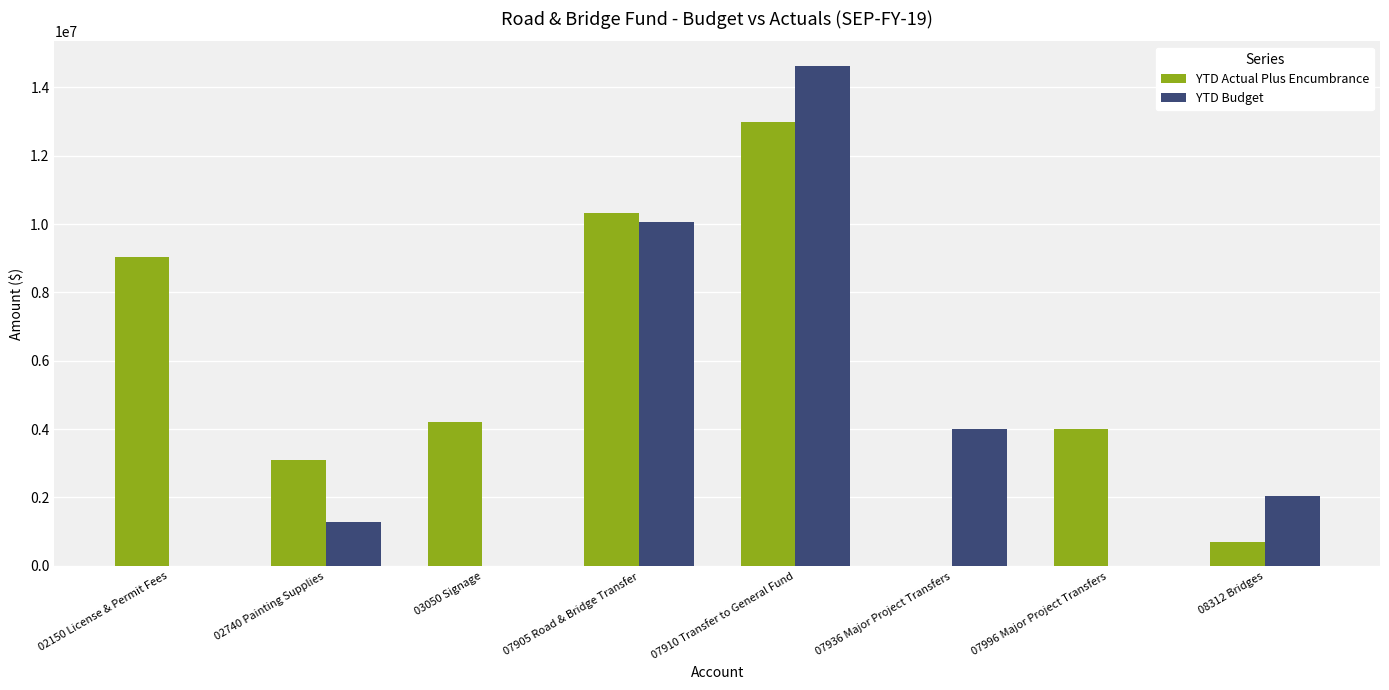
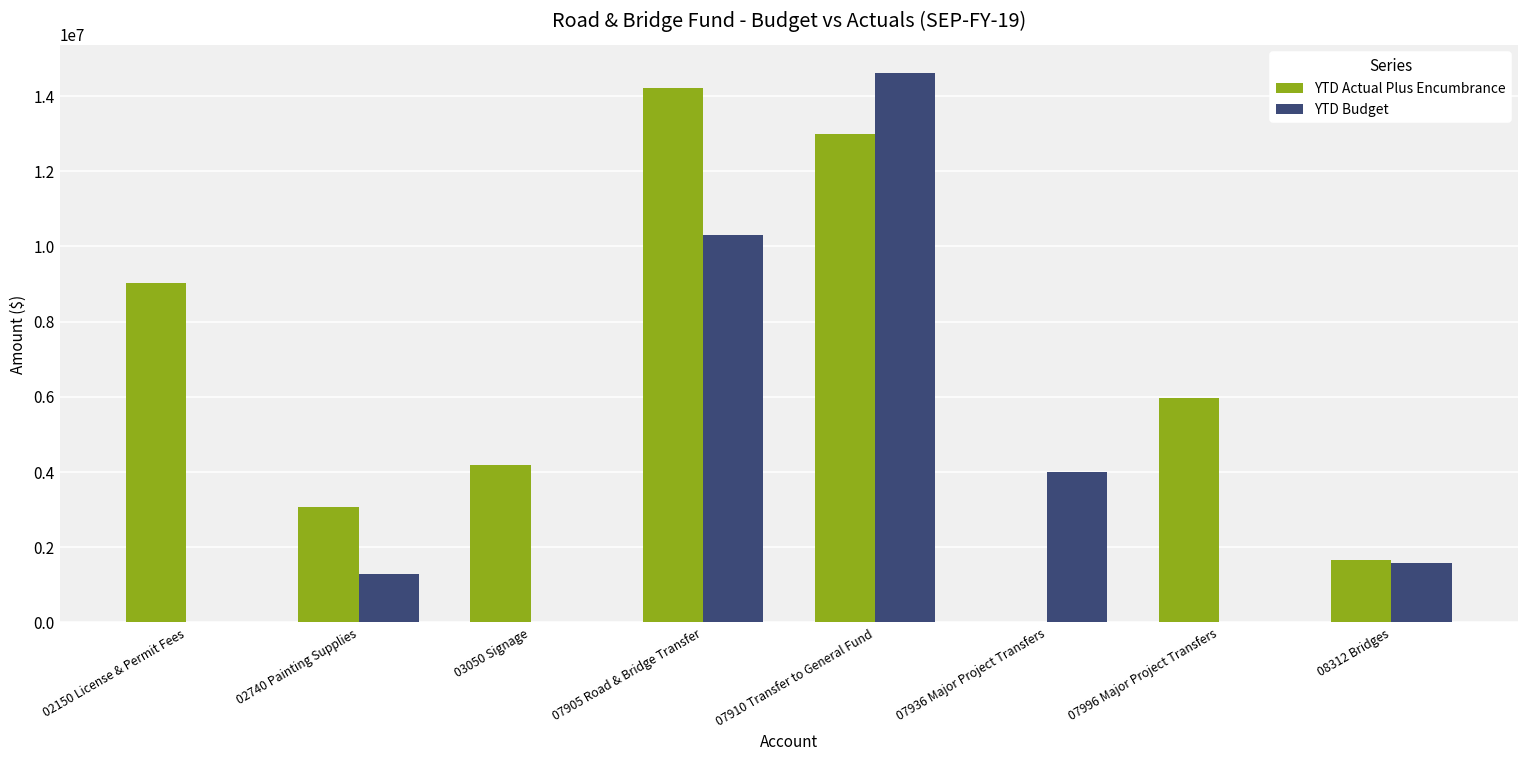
YTD Actual Plus Encumbrance, 07905 Road & Bridge Transfer: 10300000 -> 14200000
YTD Budget, 07905 Road & Bridge Transfer: 10100000 -> 10300000
YTD Actual Plus Encumbrance, 07996 Major Project Transfers: 4000000 -> 6000000
YTD Actual Plus Encumbrance, 08312 Bridges: 700000 -> 1700000
YTD Budget, 08312 Bridges: 2000000 -> 1600000
